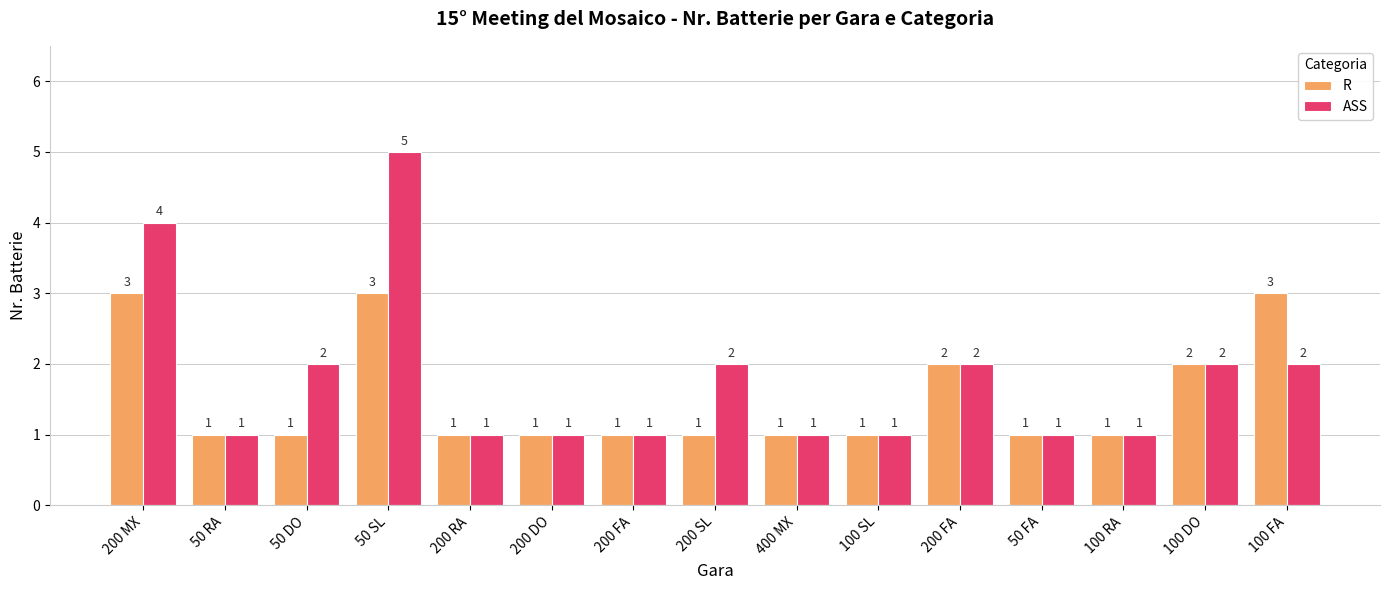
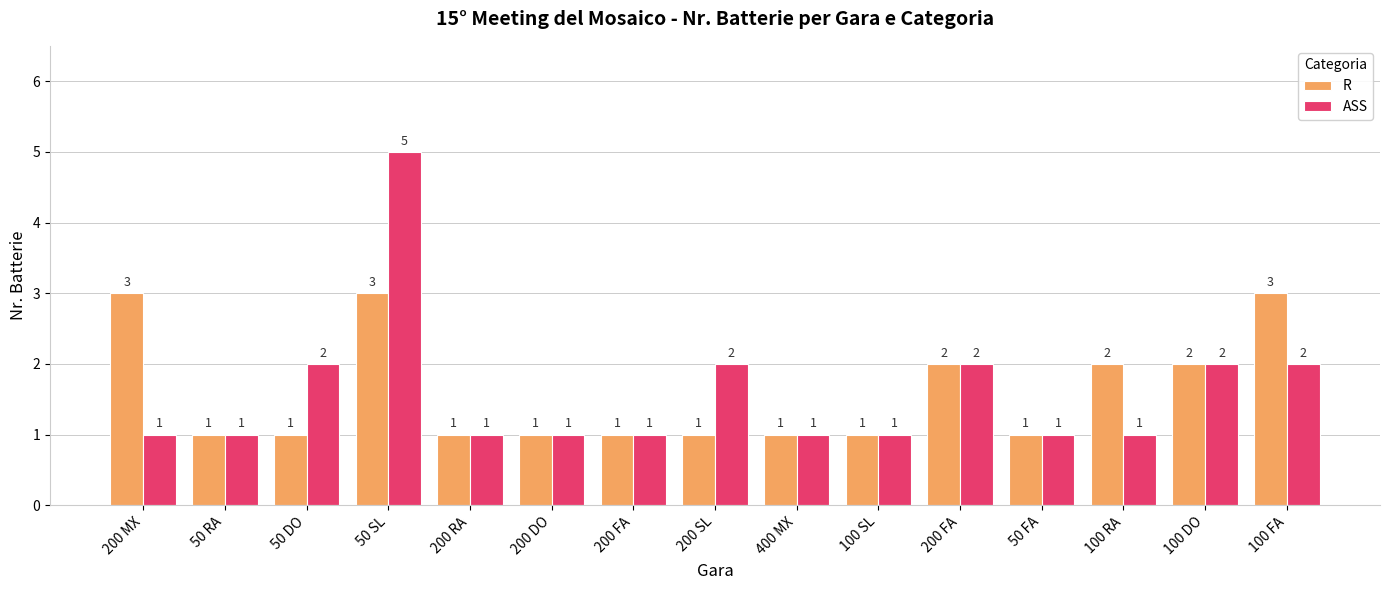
ASS, 200 MX: 4 -> 1
R, 100 RA: 1 -> 2
